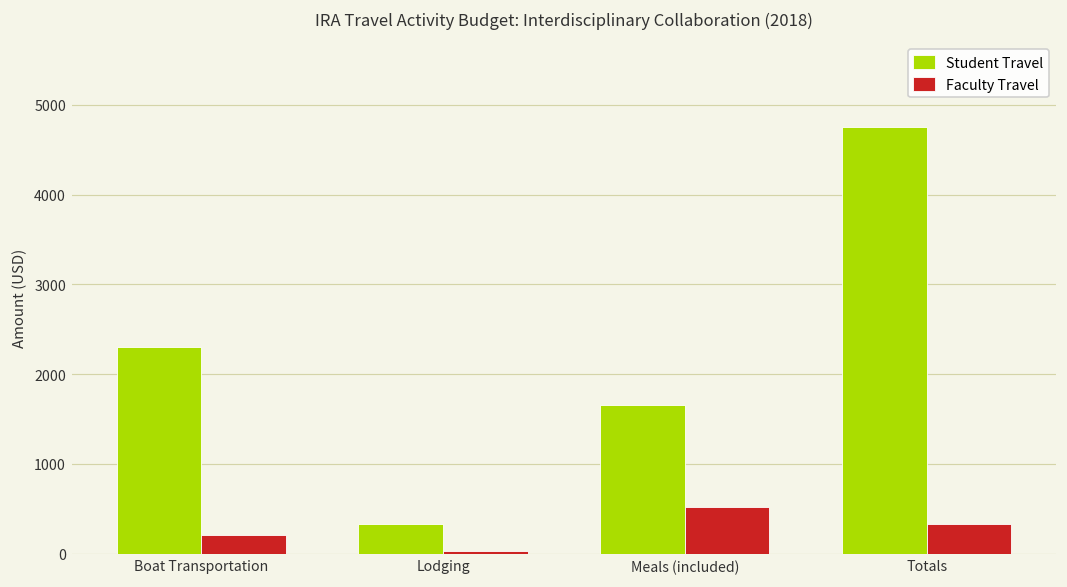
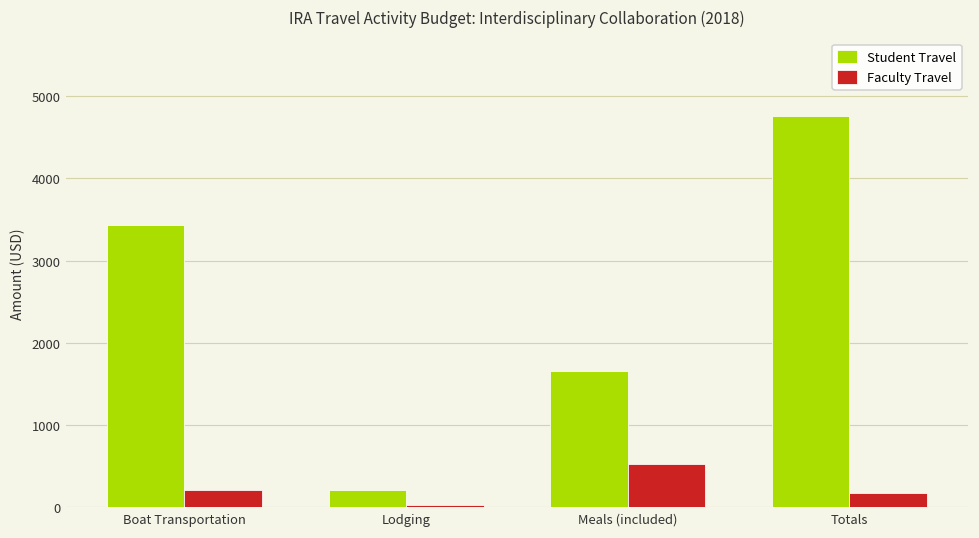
Student Travel, Boat Transportation: 2300 -> 3400
Student Travel, Lodging: 300 -> 200
Faculty Travel, Totals: 300 -> 200
